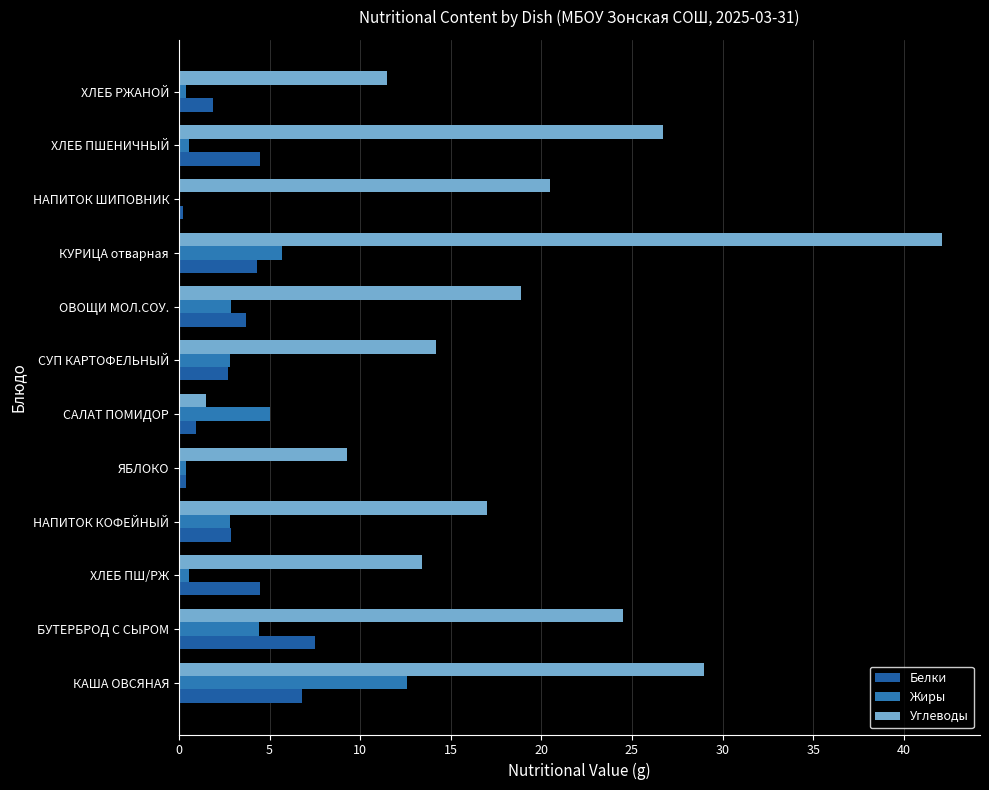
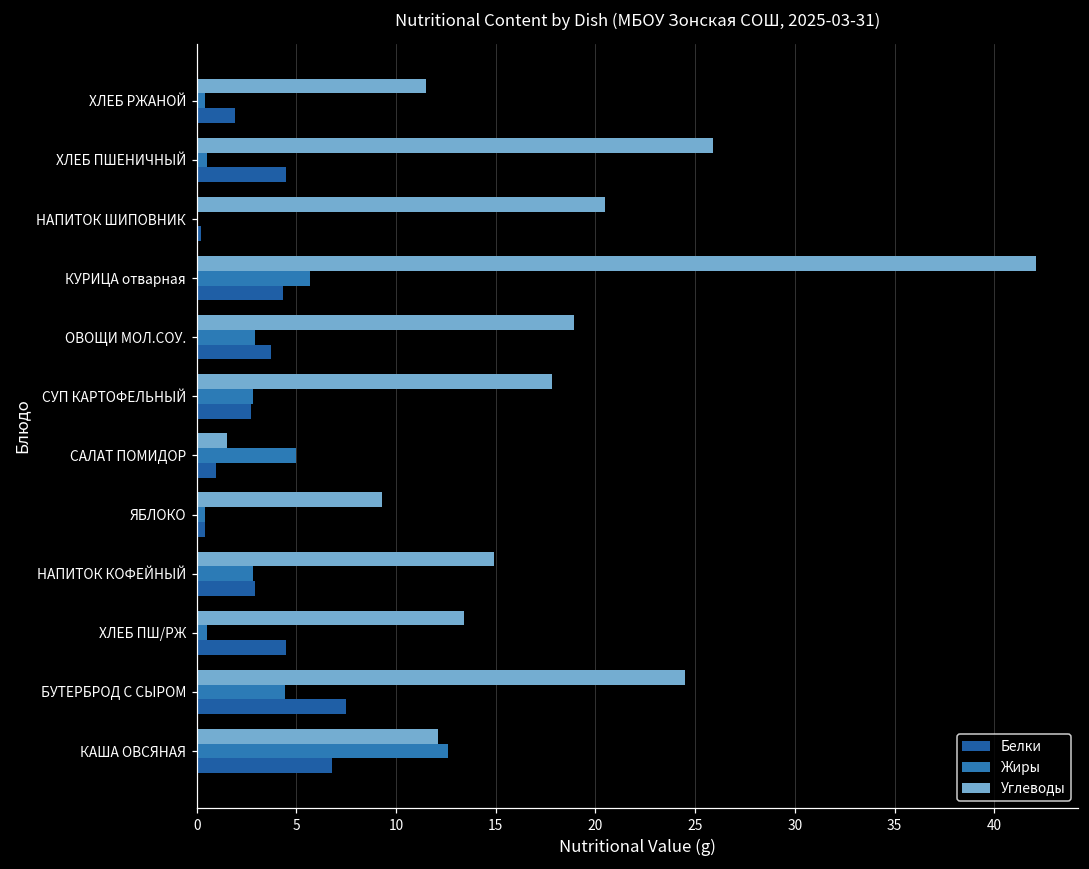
Углеводы, ХЛЕБ ПШЕНИЧНЫЙ: 26.7 -> 25.9
Углеводы, СУП КАРТОФЕЛЬНЫЙ: 14.2 -> 17.8
Углеводы, НАПИТОК КОФЕЙНЫЙ: 17.0 -> 14.9
Углеводы, КАША ОВСЯНАЯ: 29.0 -> 12.1
